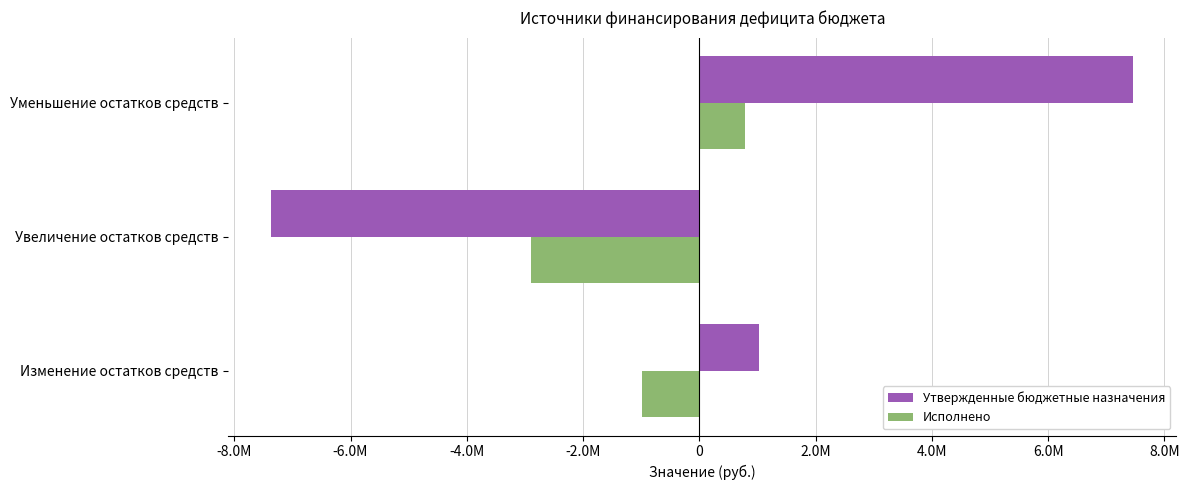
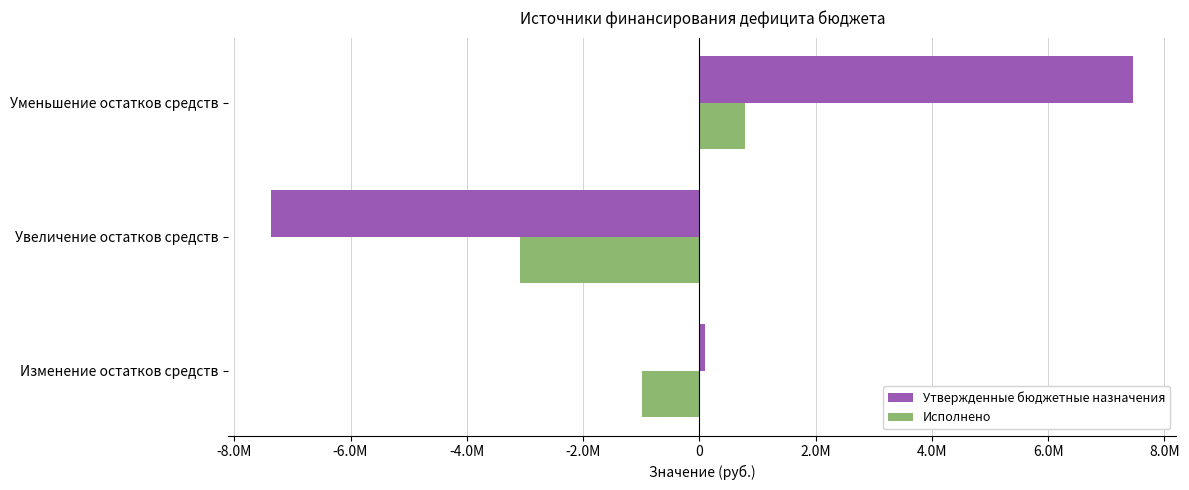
Исполнено, Увеличение остатков средств: -2900000 -> -3100000
Утвержденные бюджетные назначения, Изменение остатков средств: 1000000 -> 100000
